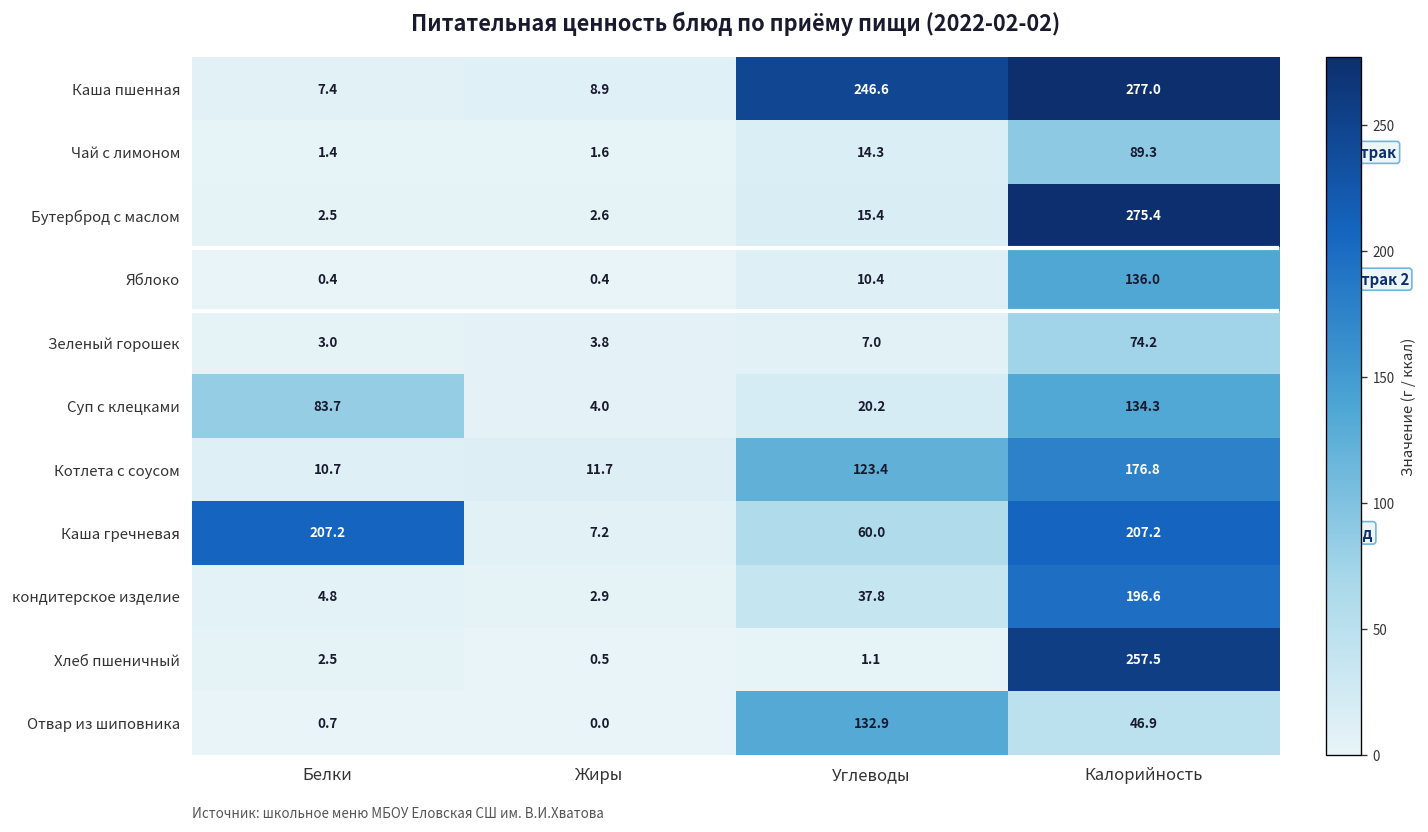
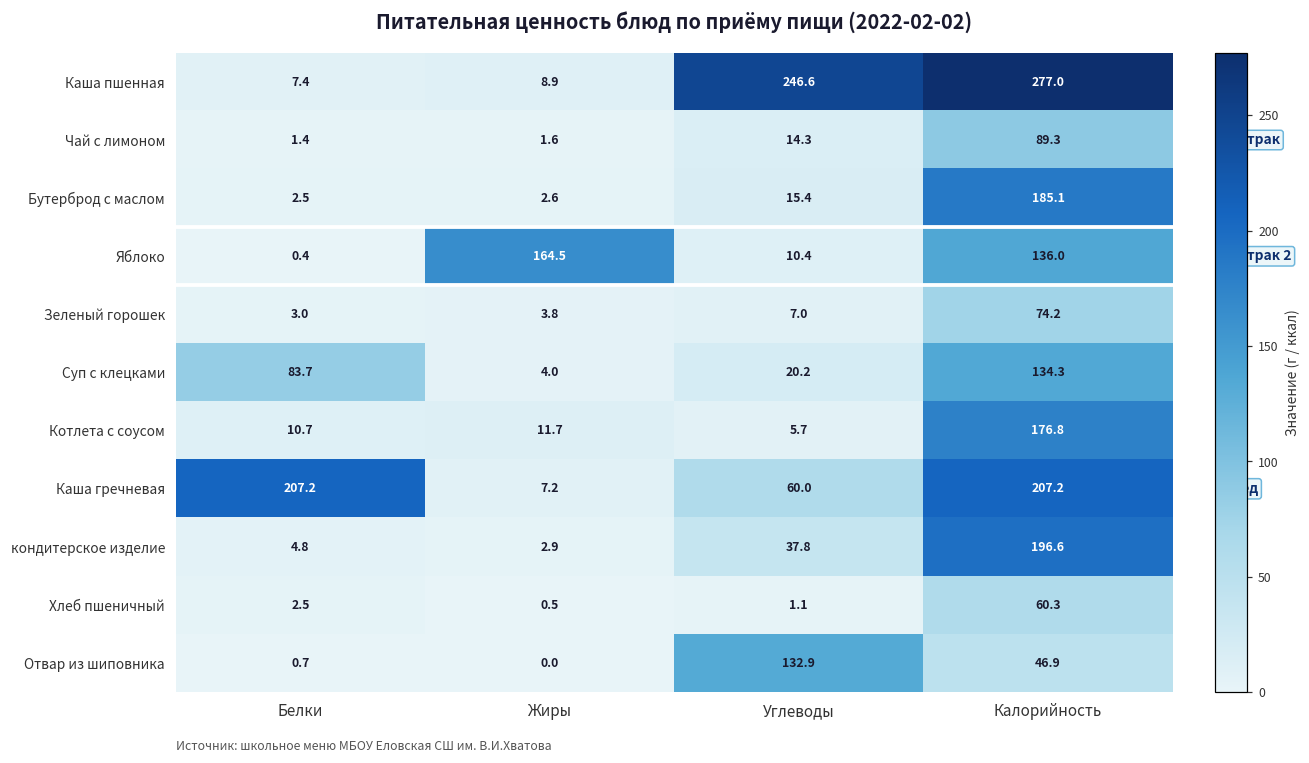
Бутерброд с маслом, Калорийность: 275.4 -> 185.1
Яблоко, Жиры: 0.4 -> 164.5
Котлета с соусом, Углеводы: 123.4 -> 5.7
Хлеб пшеничный, Калорийность: 257.5 -> 60.3
